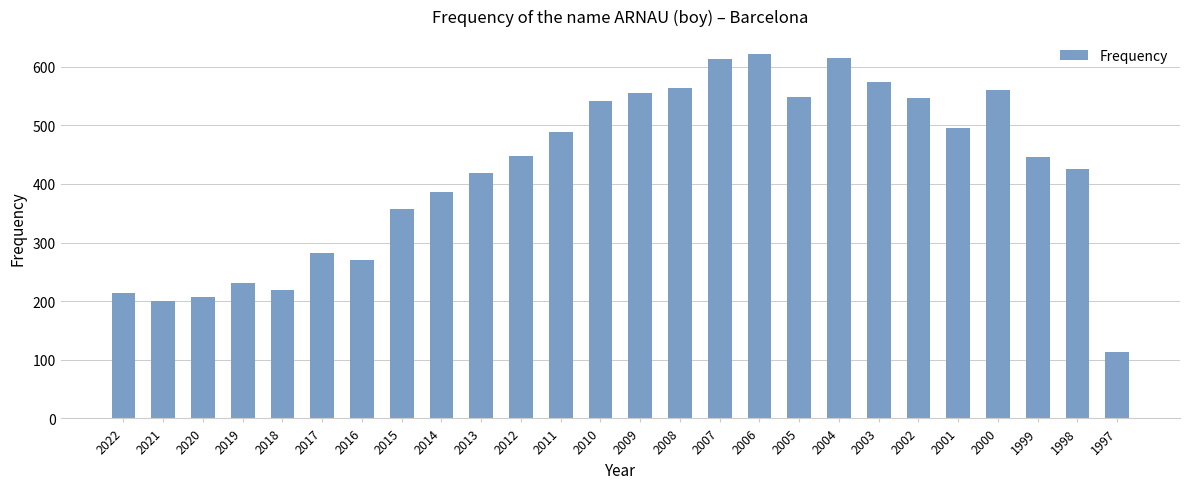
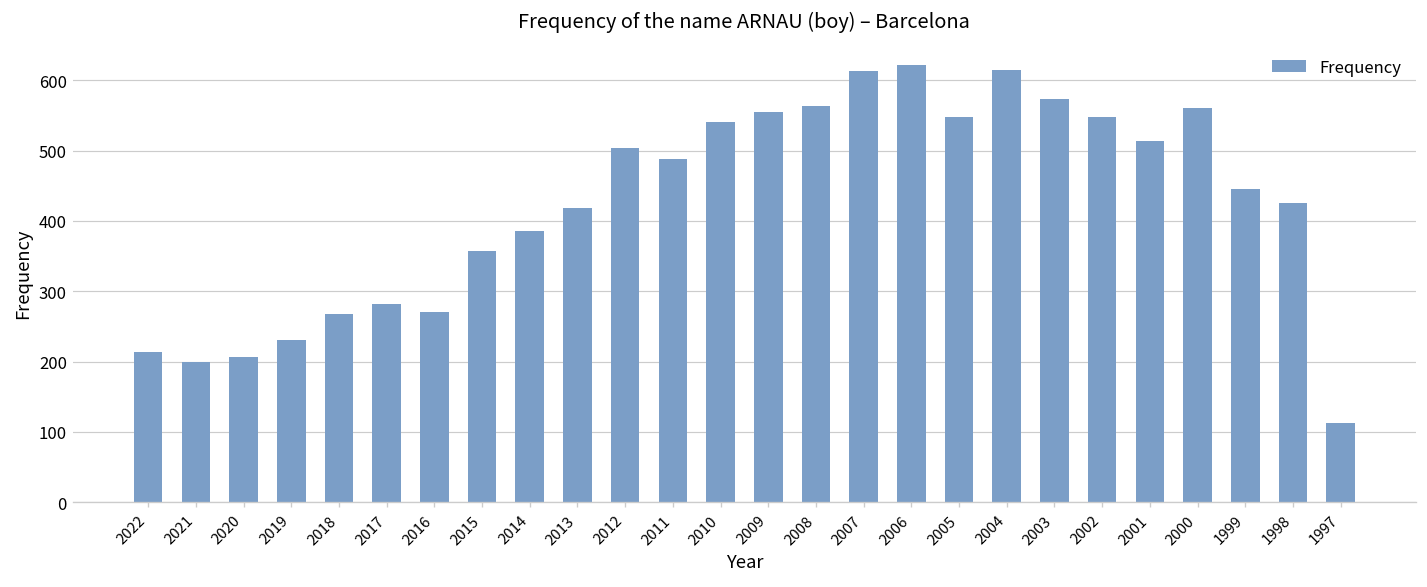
2018: 220 -> 270
2012: 450 -> 500
2001: 500 -> 510
